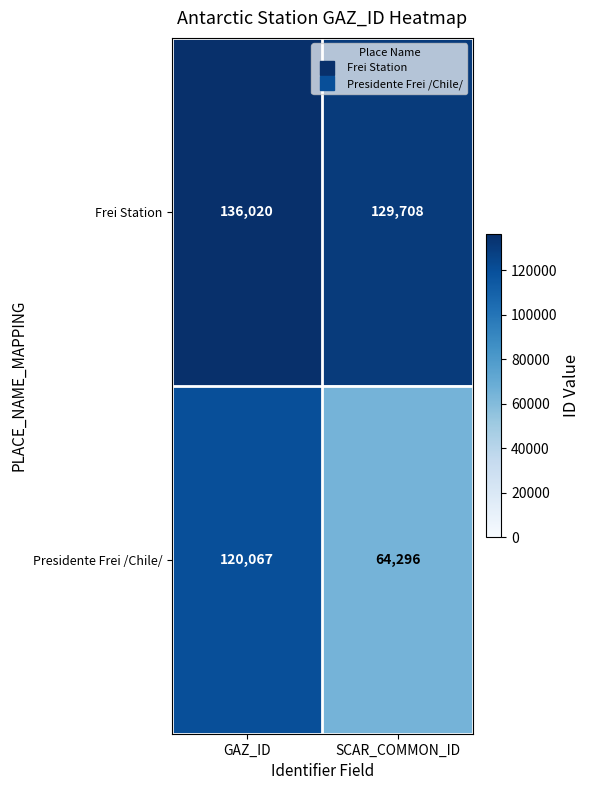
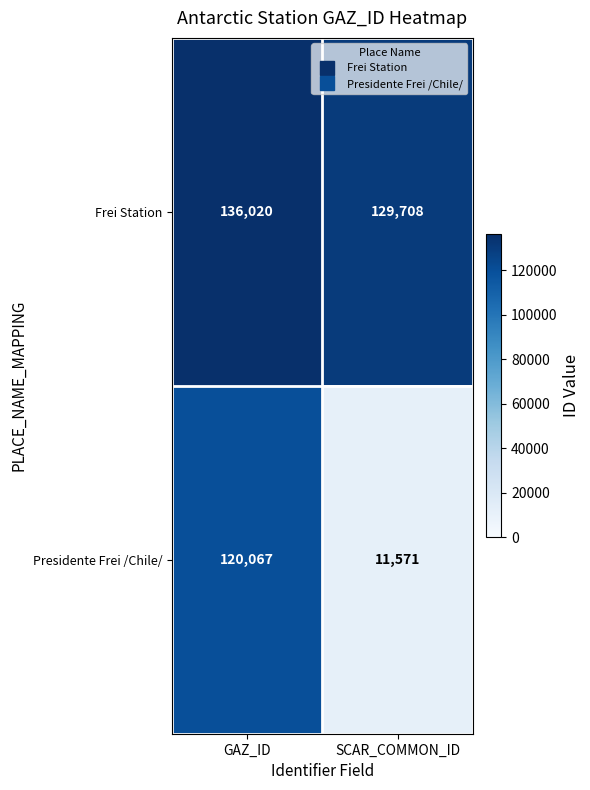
Presidente Frei /Chile/, SCAR_COMMON_ID: 64,296 -> 11,571
